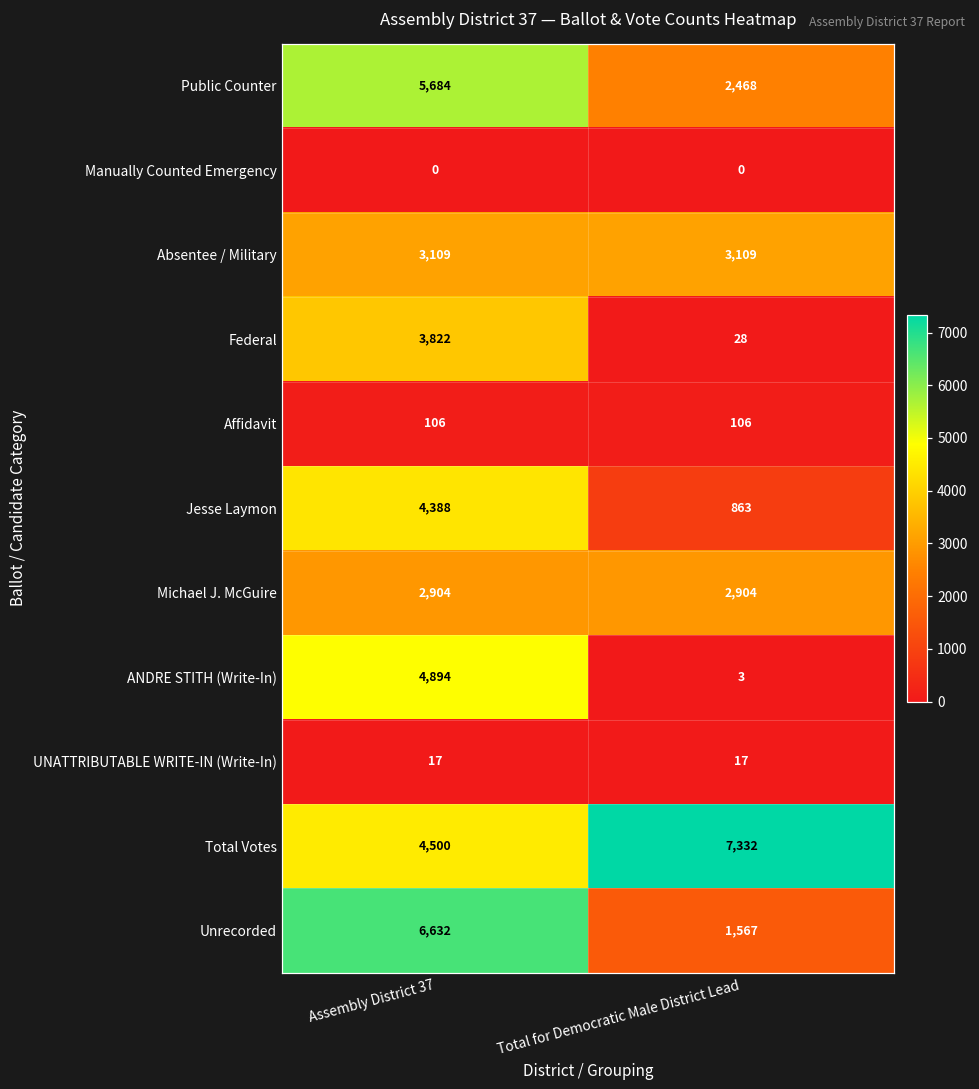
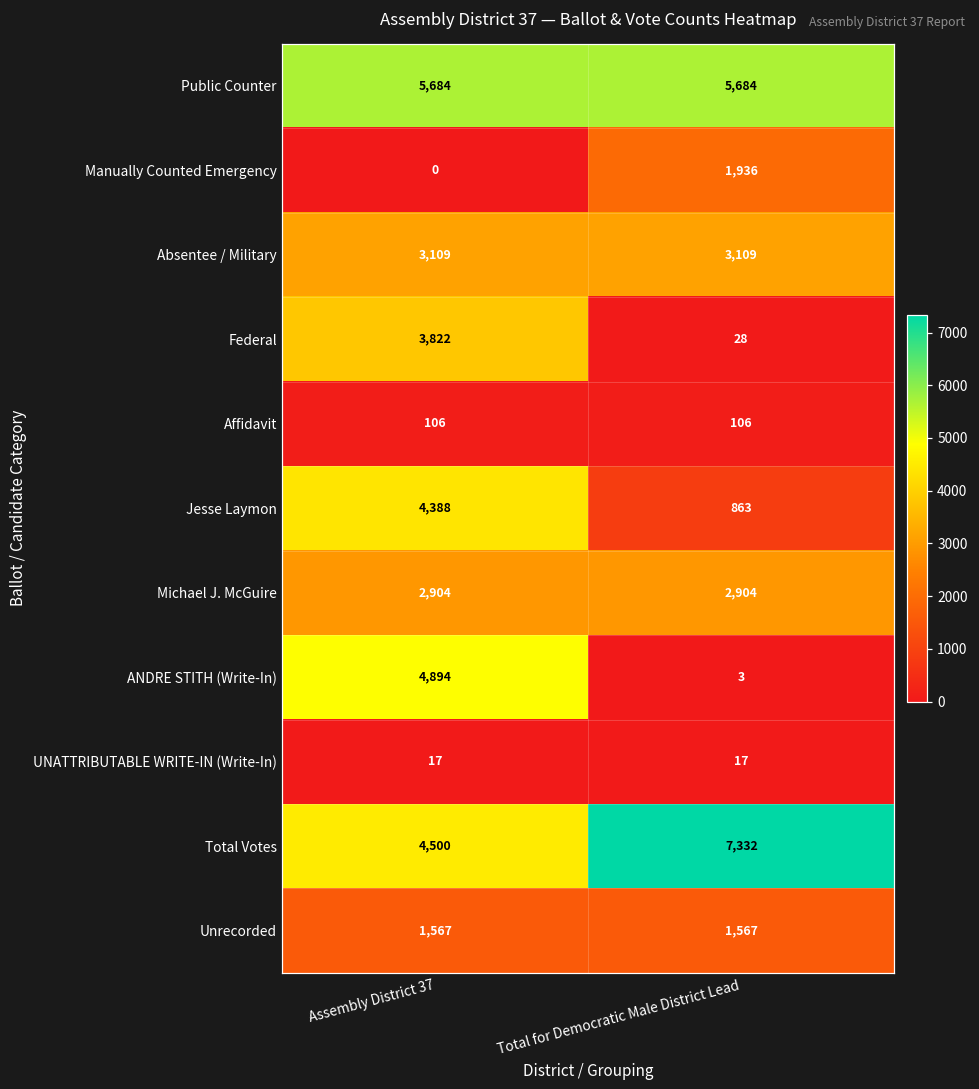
Public Counter, Total for Democratic Male District Lead: 2,468 -> 5,684
Manually Counted Emergency, Total for Democratic Male District Lead: 0 -> 1,936
Unrecorded, Assembly District 37: 6,632 -> 1,567
